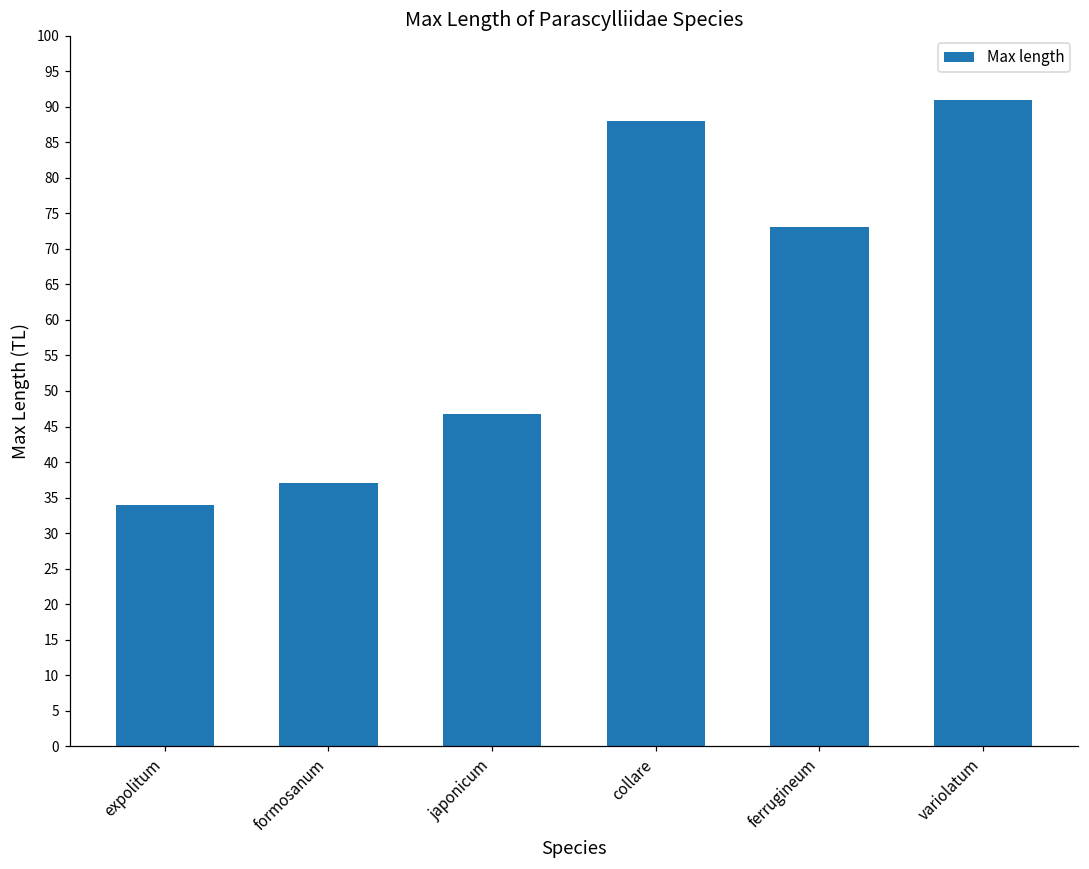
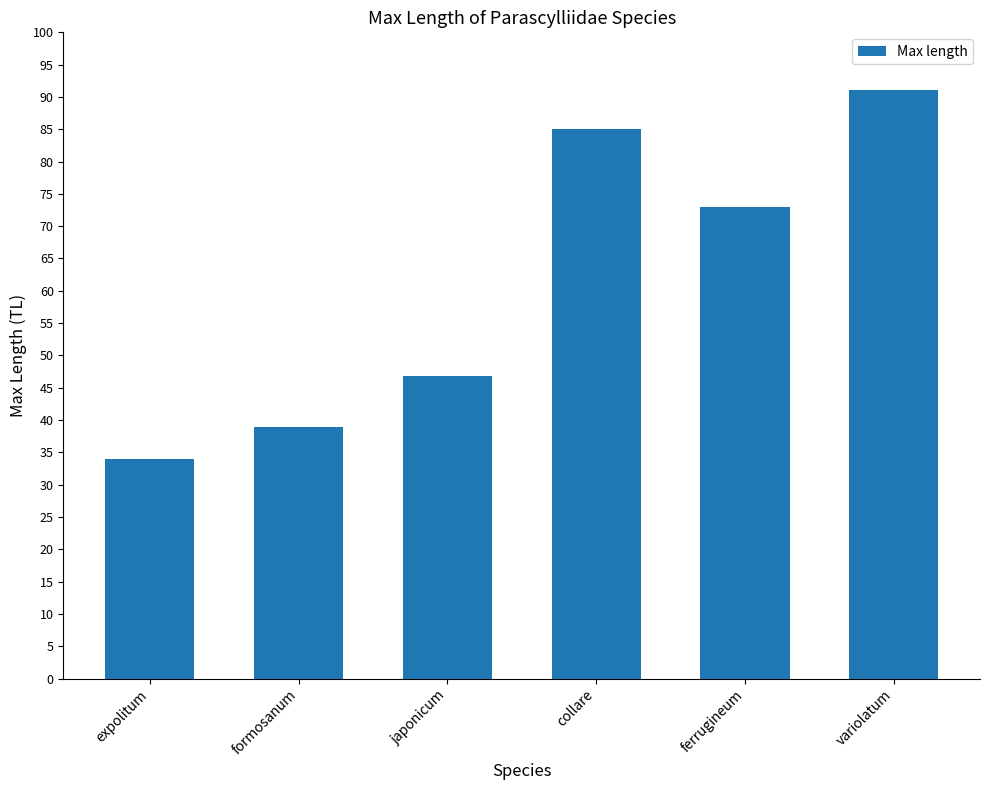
formosanum: 37 -> 39
collare: 88 -> 85
